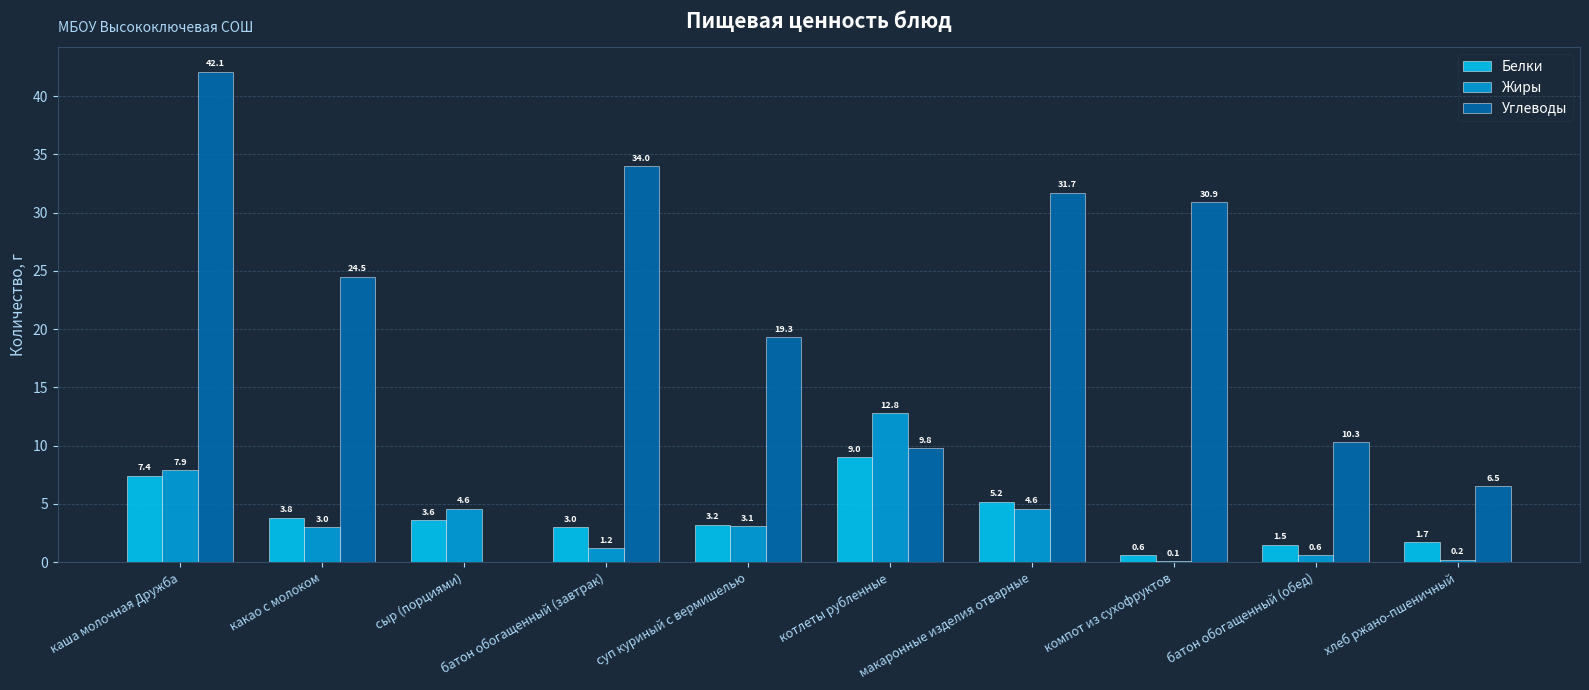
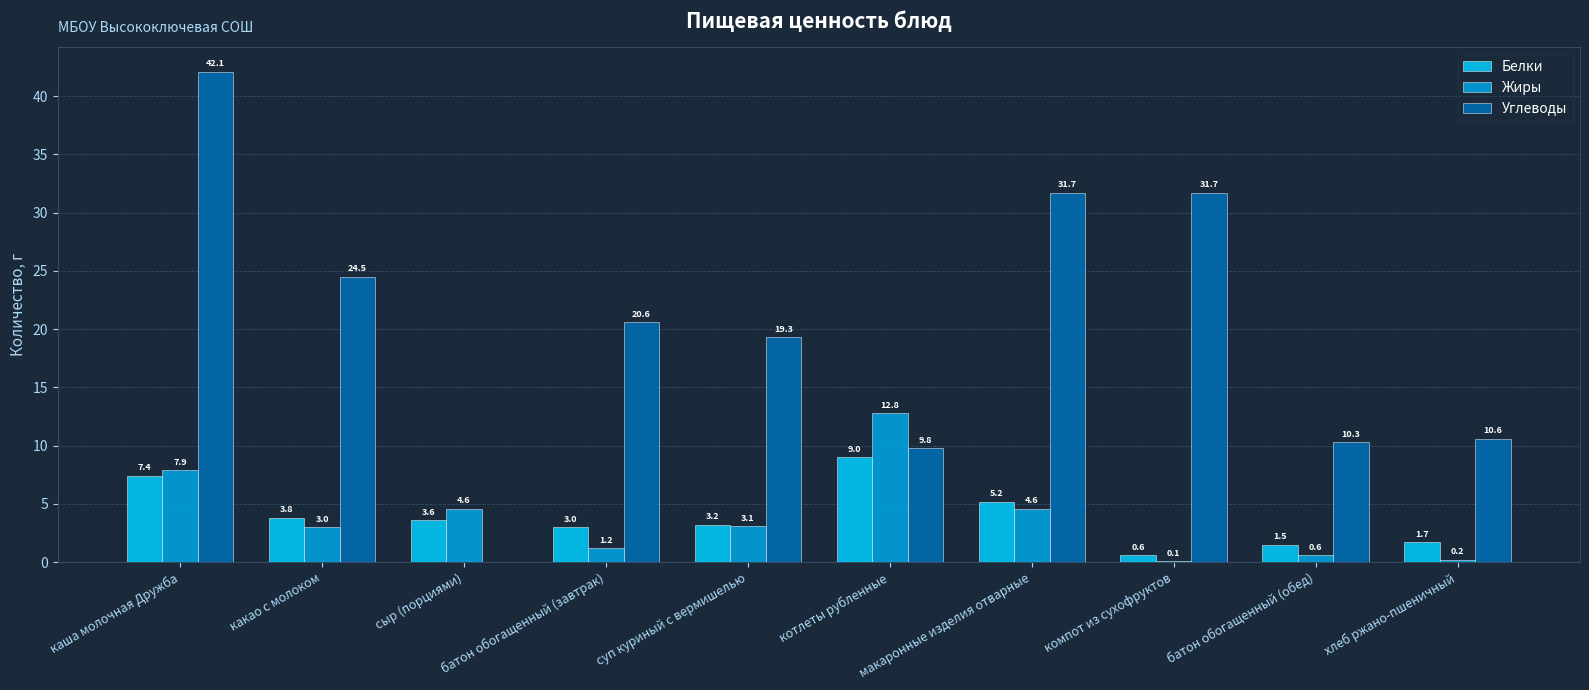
Углеводы, батон обогащенный (завтрак): 34.0 -> 20.6
Углеводы, компот из сухофруктов: 30.9 -> 31.7
Углеводы, хлеб ржано-пшеничный: 6.5 -> 10.6
